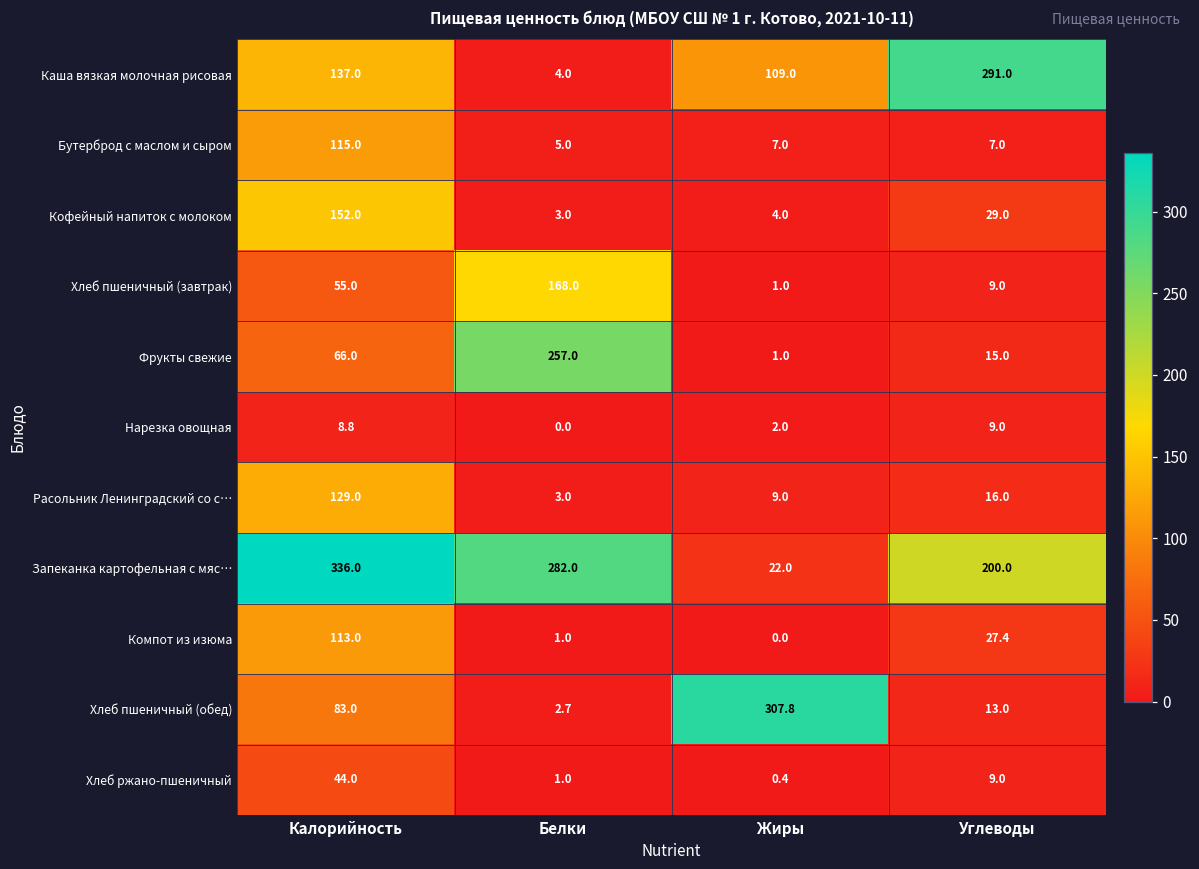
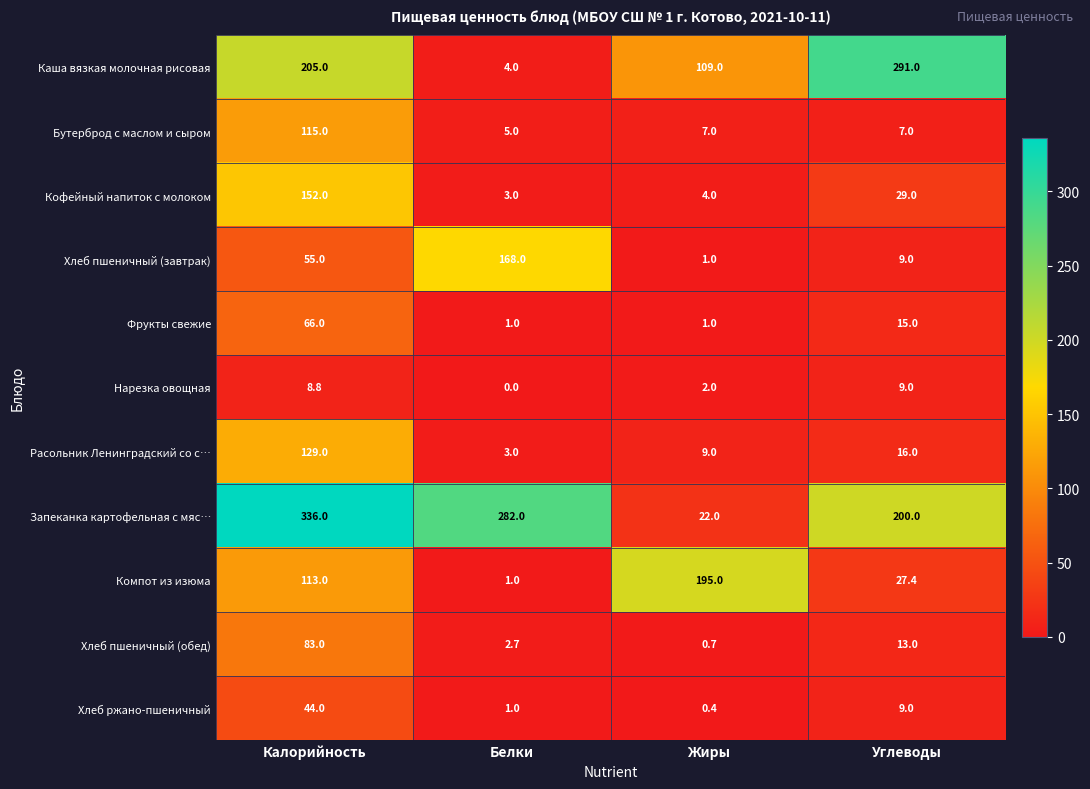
Каша вязкая молочная рисовая, Калорийность: 137.0 -> 205.0
Фрукты свежие, Белки: 257.0 -> 1.0
Компот из изюма, Жиры: 0.0 -> 195.0
Хлеб пшеничный (обед), Жиры: 307.8 -> 0.7
